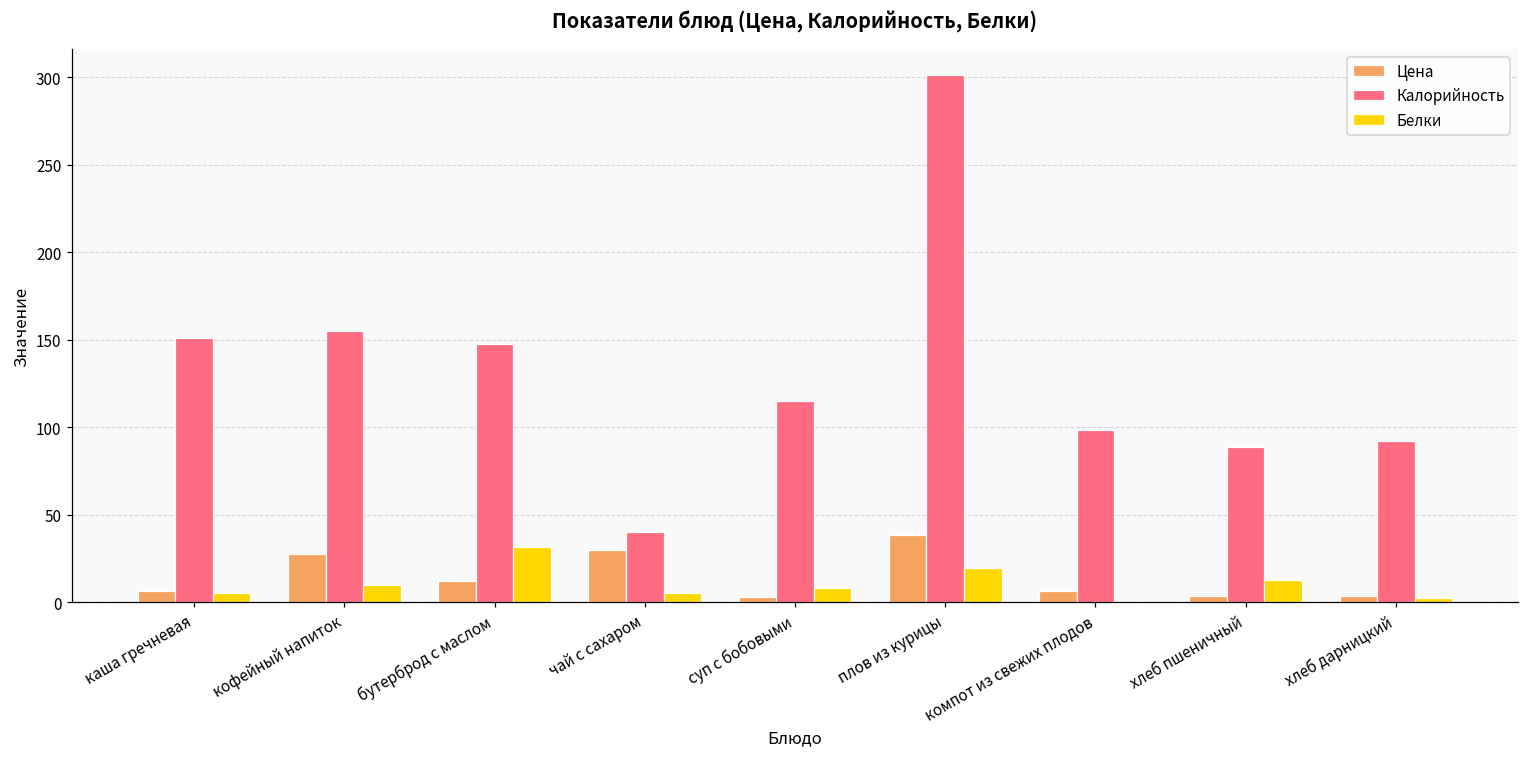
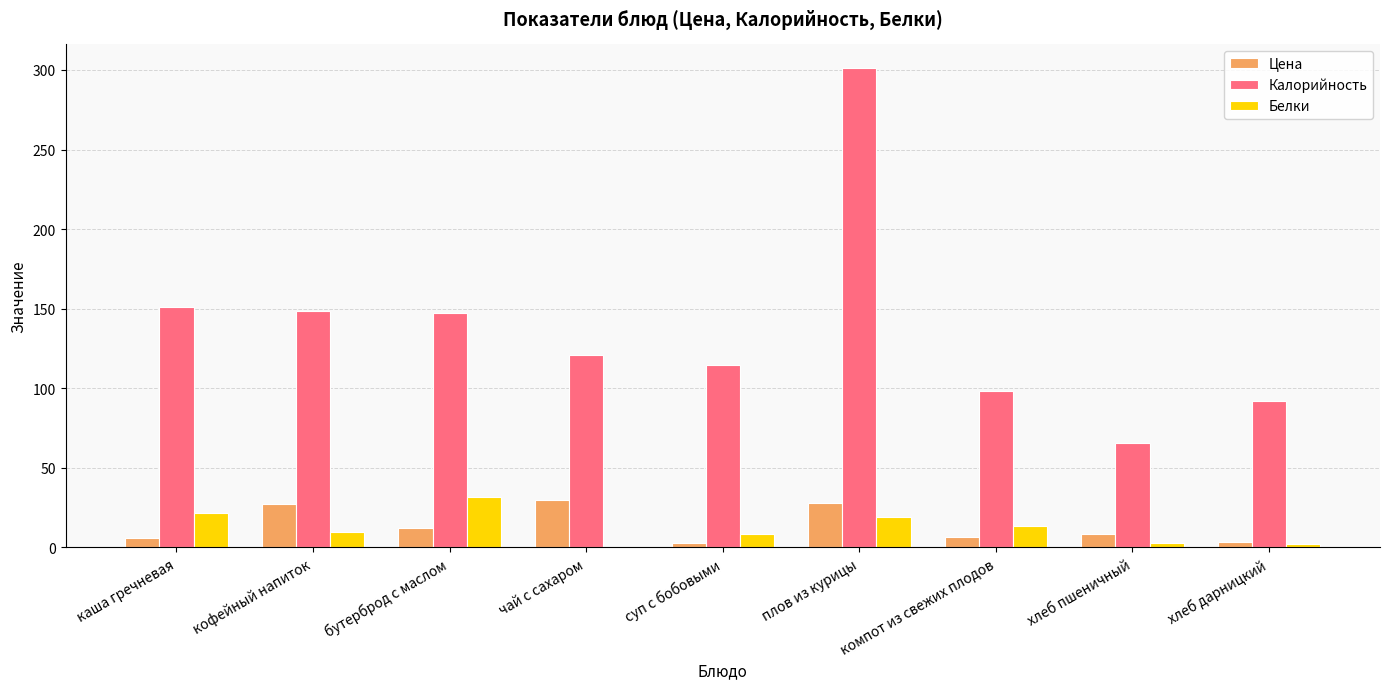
Белки, каша гречневая: 5 -> 22
Калорийность, кофейный напиток: 155 -> 149
Калорийность, чай с сахаром: 40 -> 121
Белки, чай с сахаром: 5 -> 0
Цена, плов из курицы: 38 -> 28
Белки, компот из свежих плодов: 0 -> 14
Цена, хлеб пшеничный: 4 -> 9
Калорийность, хлеб пшеничный: 89 -> 65
Белки, хлеб пшеничный: 13 -> 3
